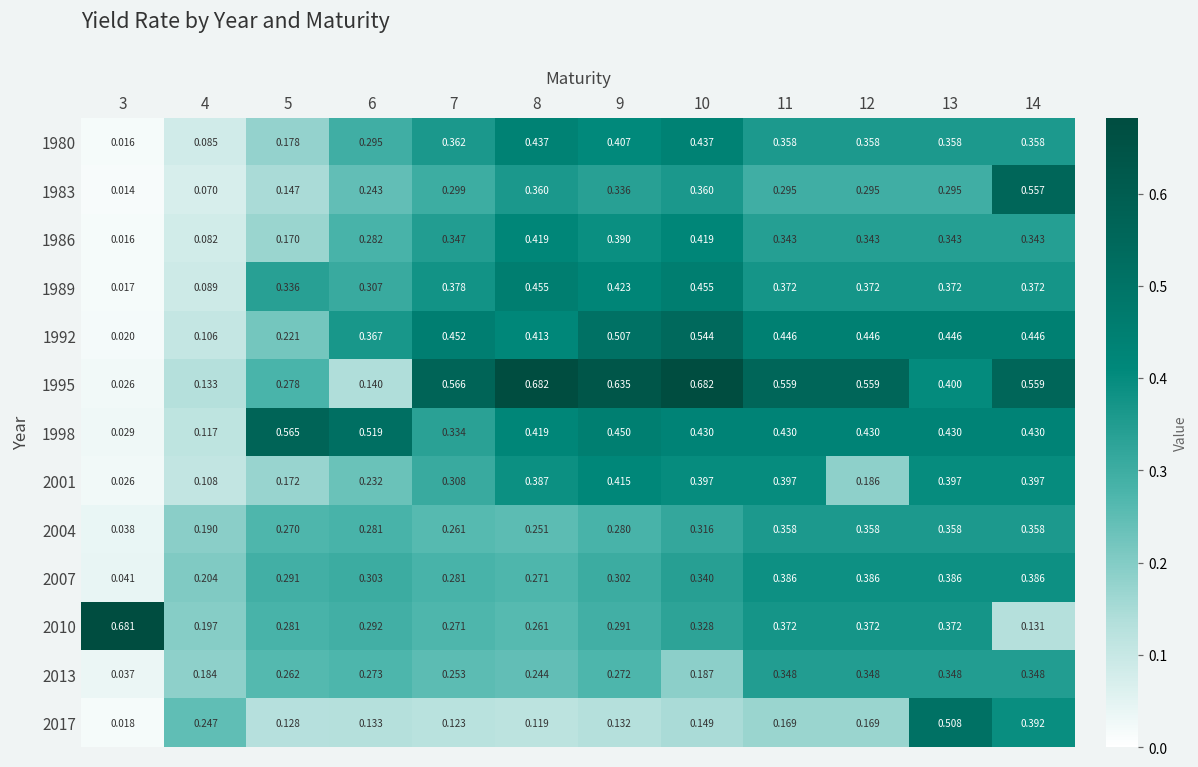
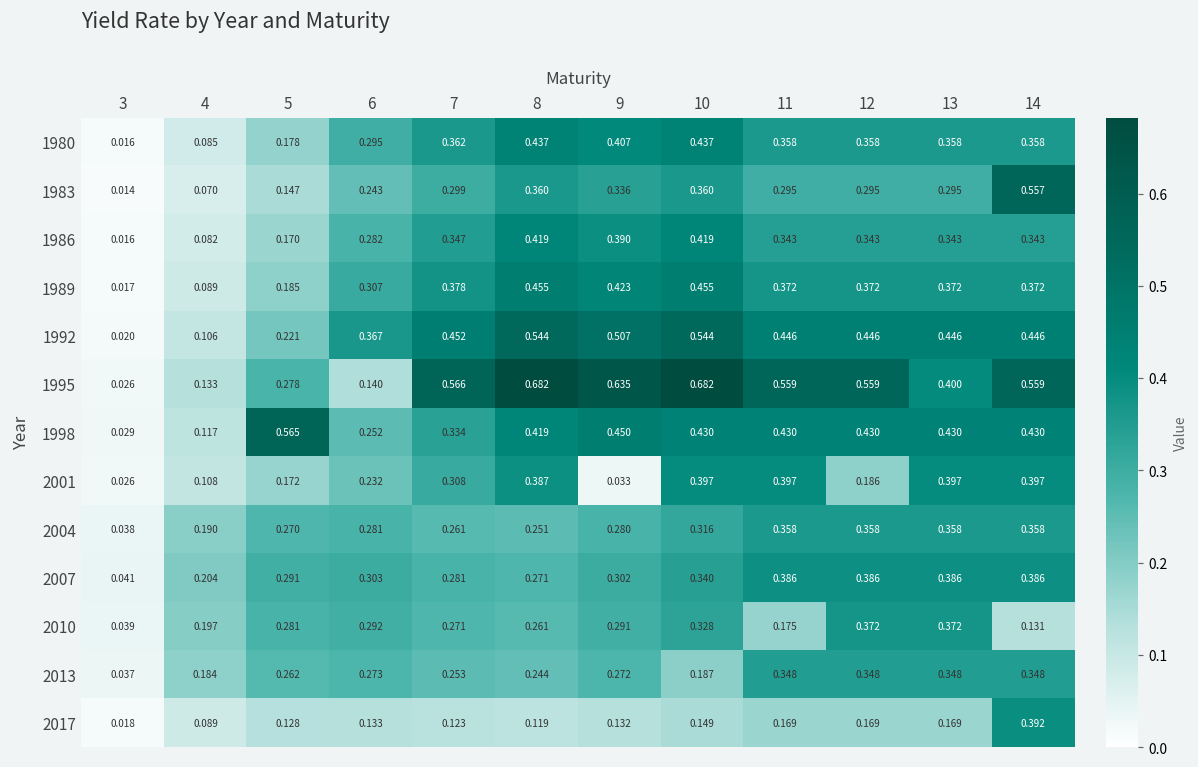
1989, 5: 0.336 -> 0.185
1992, 8: 0.413 -> 0.544
1998, 6: 0.519 -> 0.252
2001, 9: 0.415 -> 0.033
2010, 3: 0.681 -> 0.039
2010, 11: 0.372 -> 0.175
2017, 4: 0.247 -> 0.089
2017, 13: 0.508 -> 0.169
